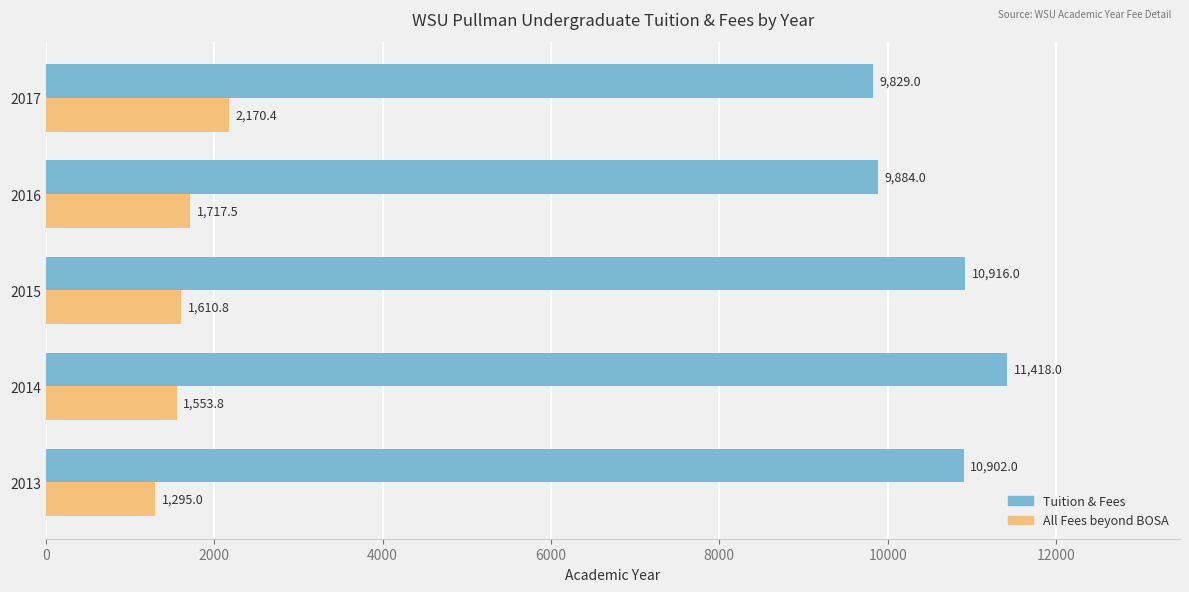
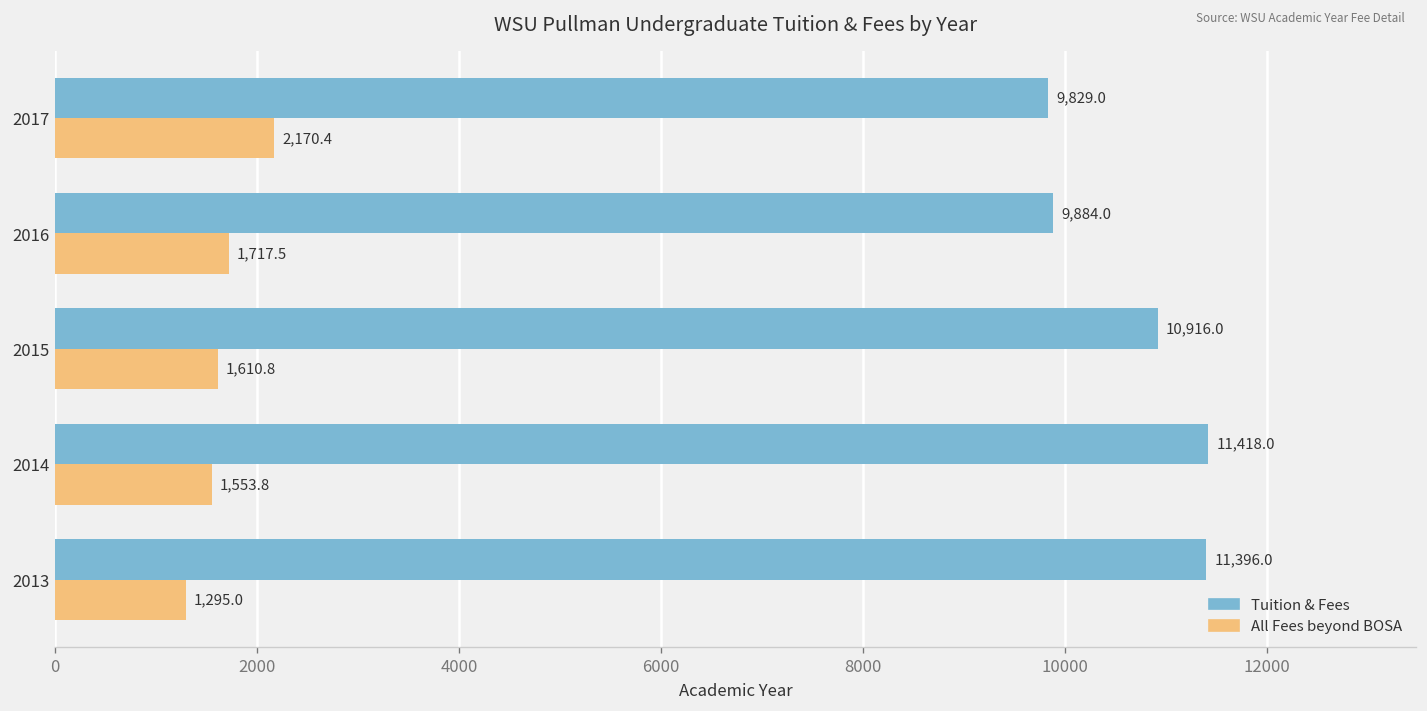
Tuition & Fees, 2013: 10,902.0 -> 11,396.0
